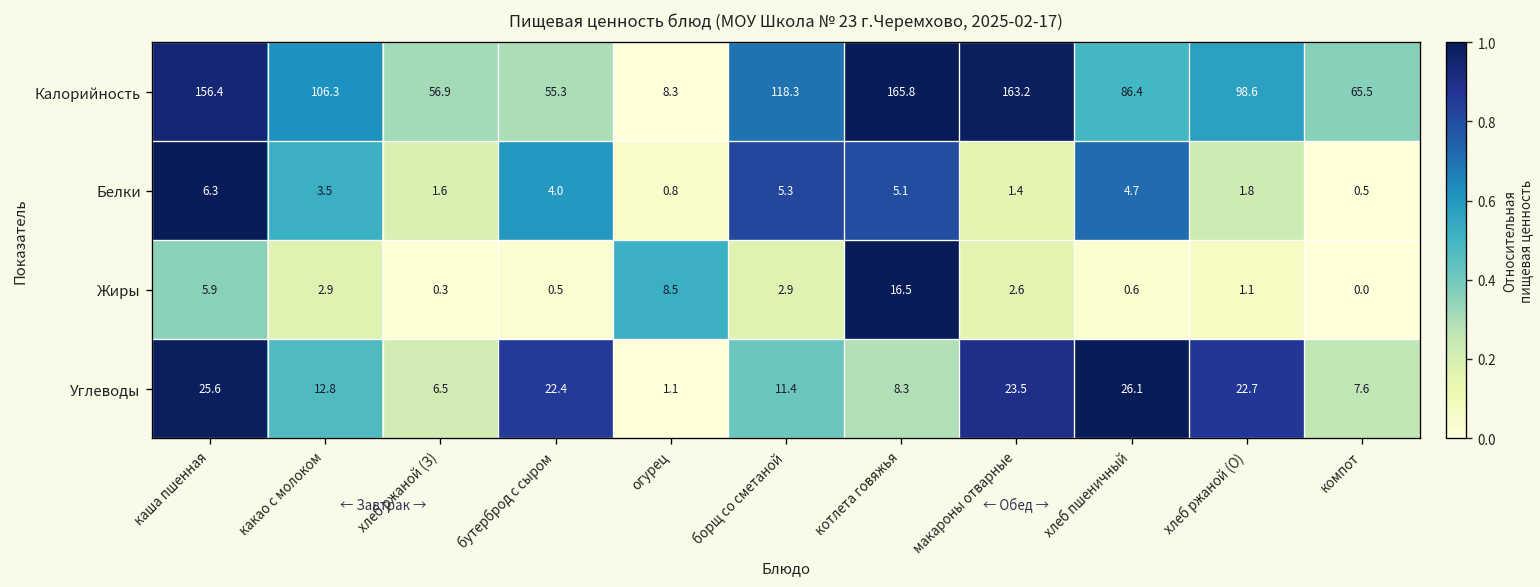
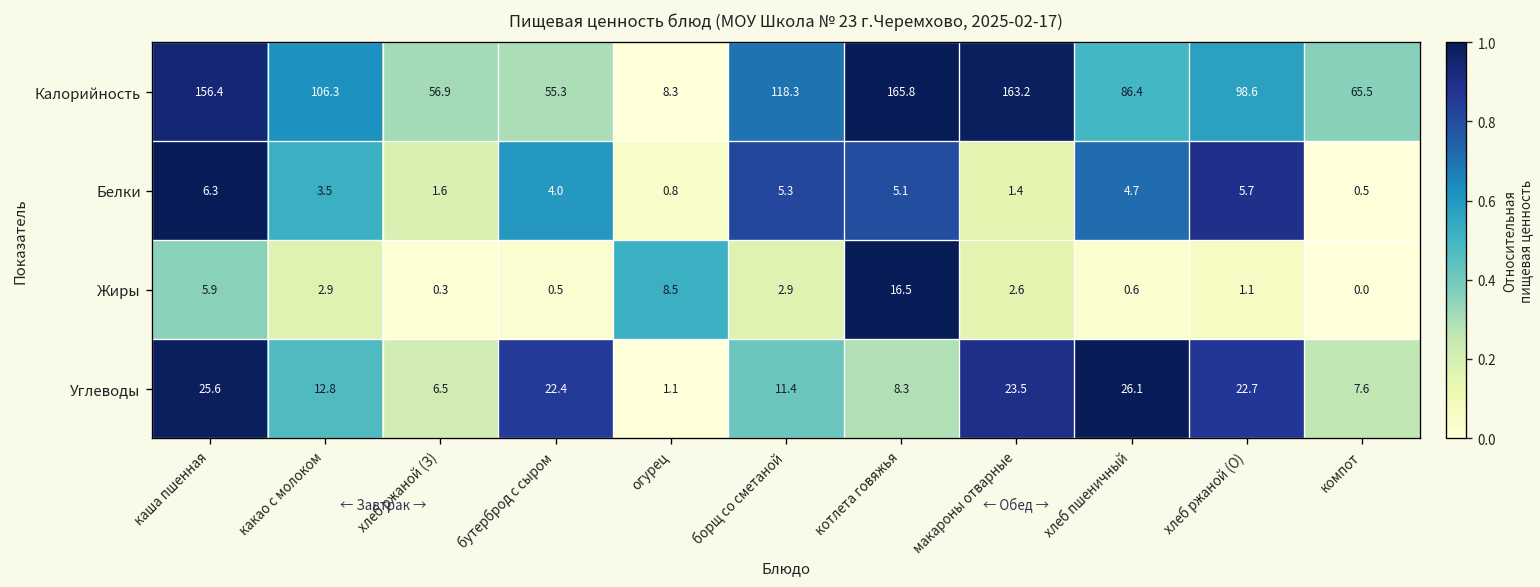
Белки, хлеб ржаной (О): 1.8 -> 5.7
